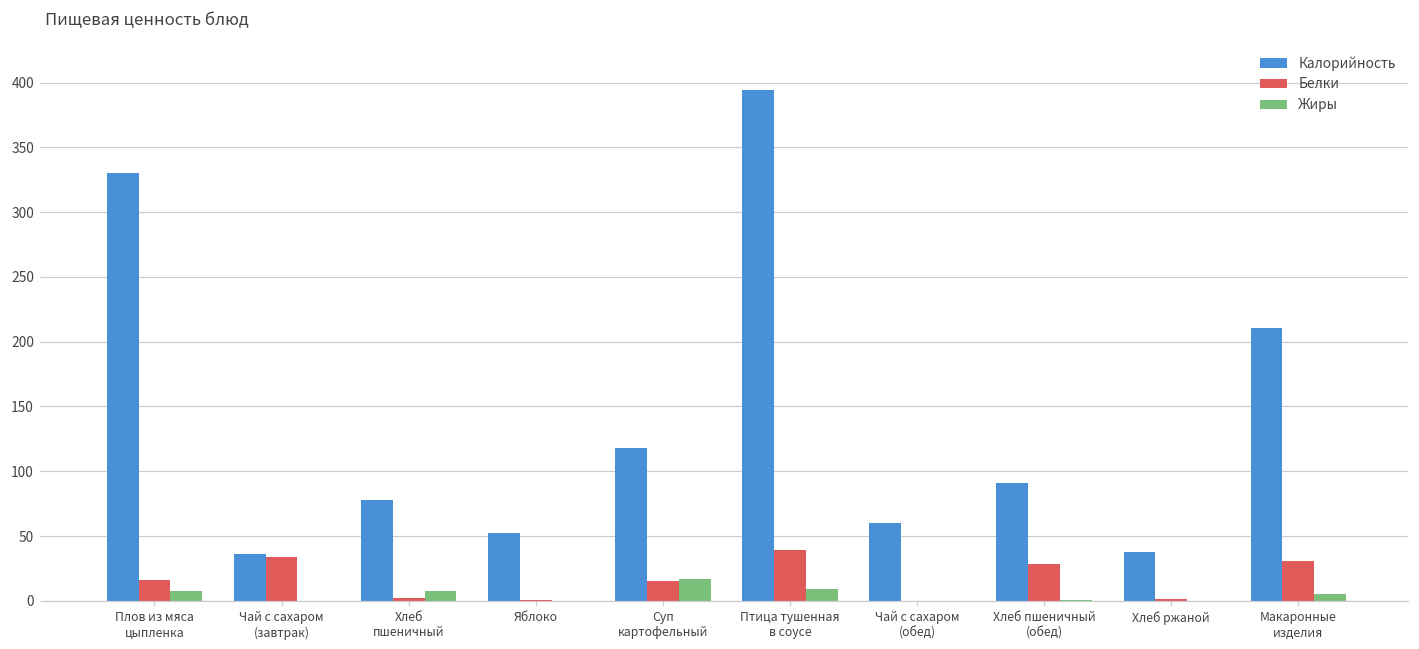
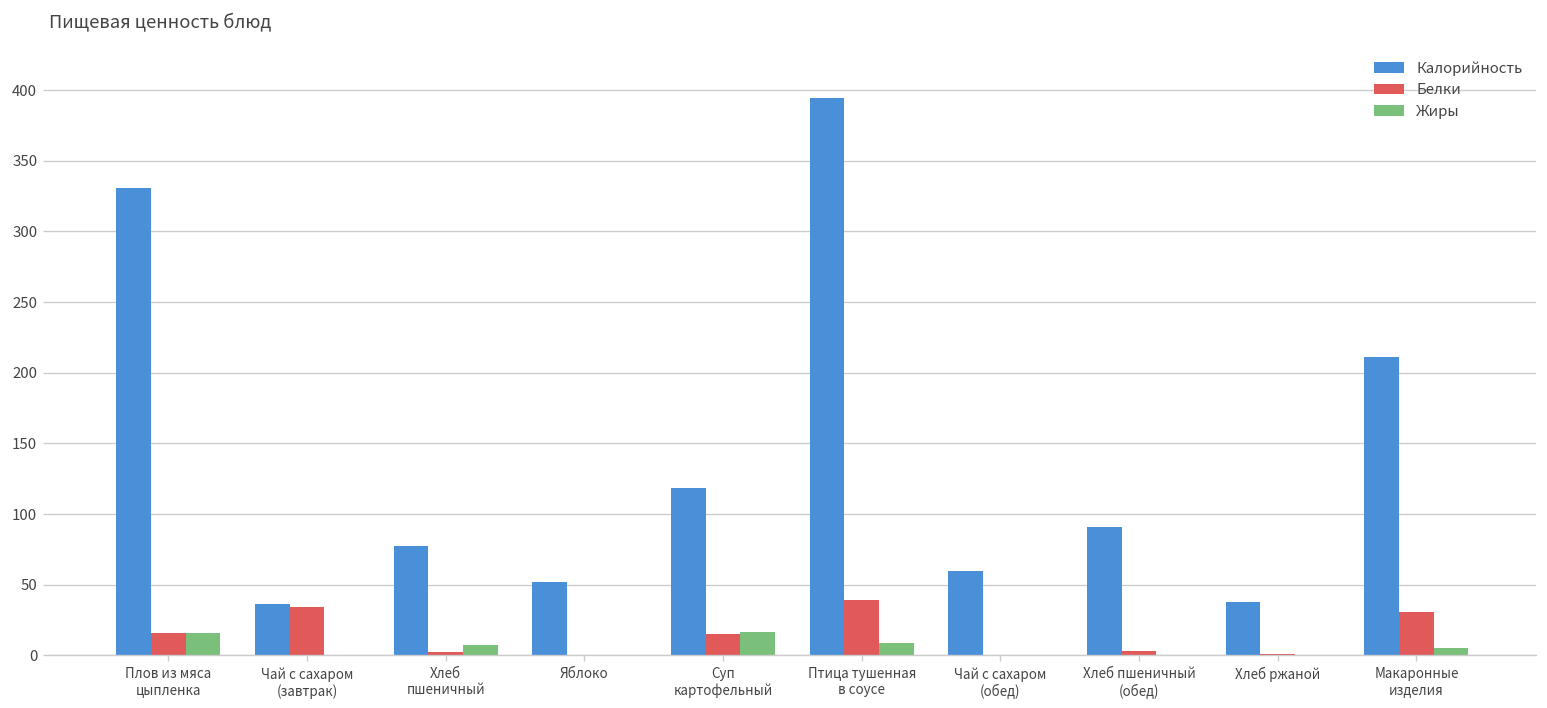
Жиры, Плов из мяса цыпленка: 7 -> 16
Белки, Хлеб пшеничный (обед): 29 -> 3
